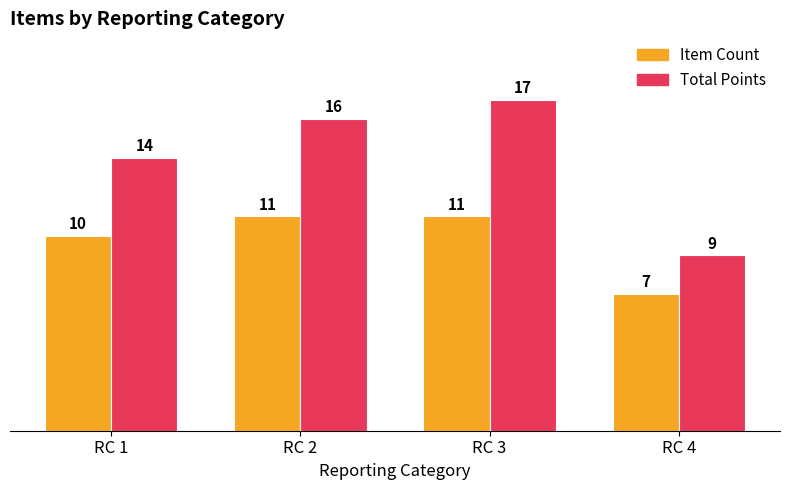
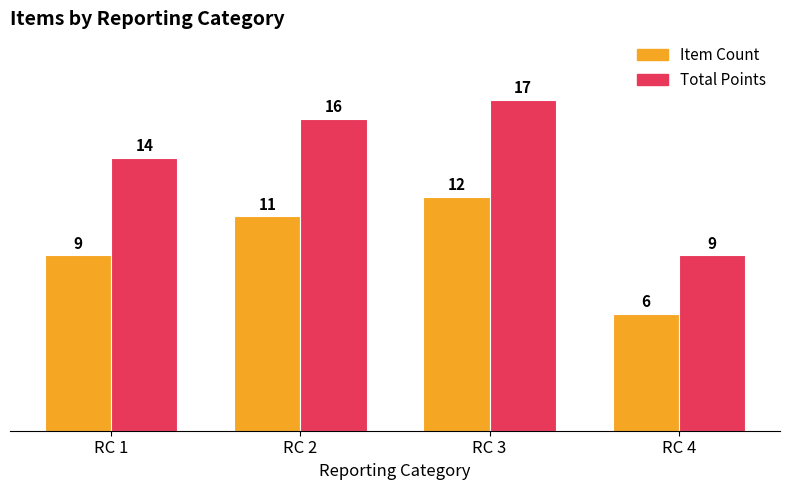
Item Count, RC 1: 10 -> 9
Item Count, RC 3: 11 -> 12
Item Count, RC 4: 7 -> 6
